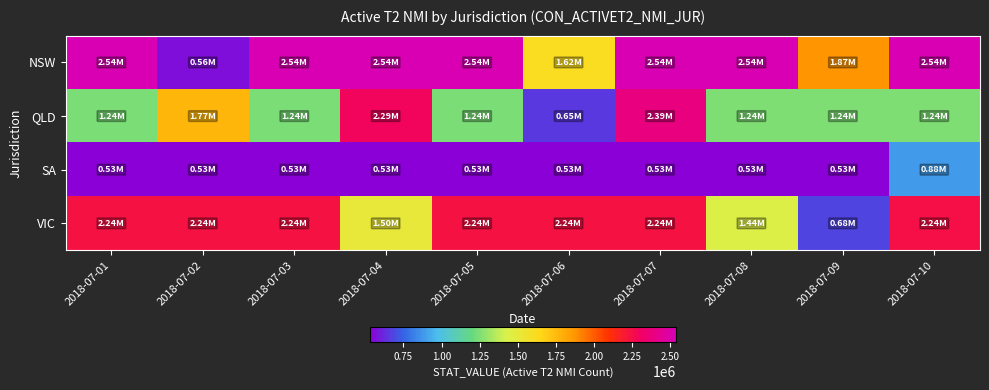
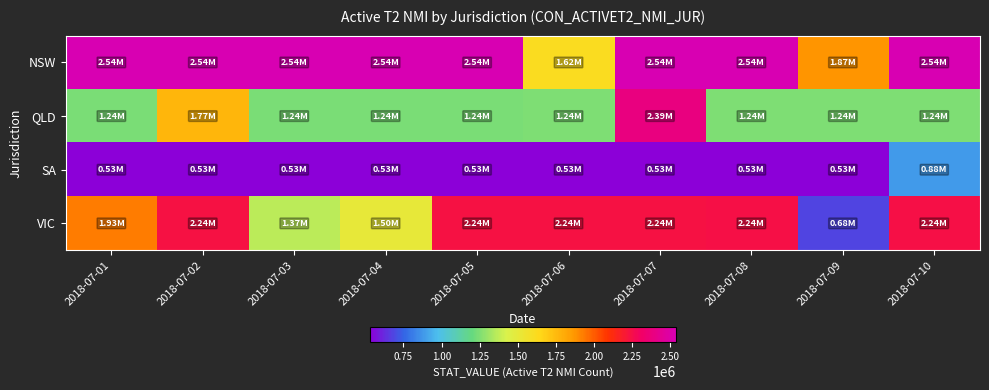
NSW, 2018-07-02: 0.56M -> 2.54M
QLD, 2018-07-04: 2.29M -> 1.24M
QLD, 2018-07-06: 0.65M -> 1.24M
VIC, 2018-07-01: 2.24M -> 1.93M
VIC, 2018-07-03: 2.24M -> 1.37M
VIC, 2018-07-08: 1.44M -> 2.24M
